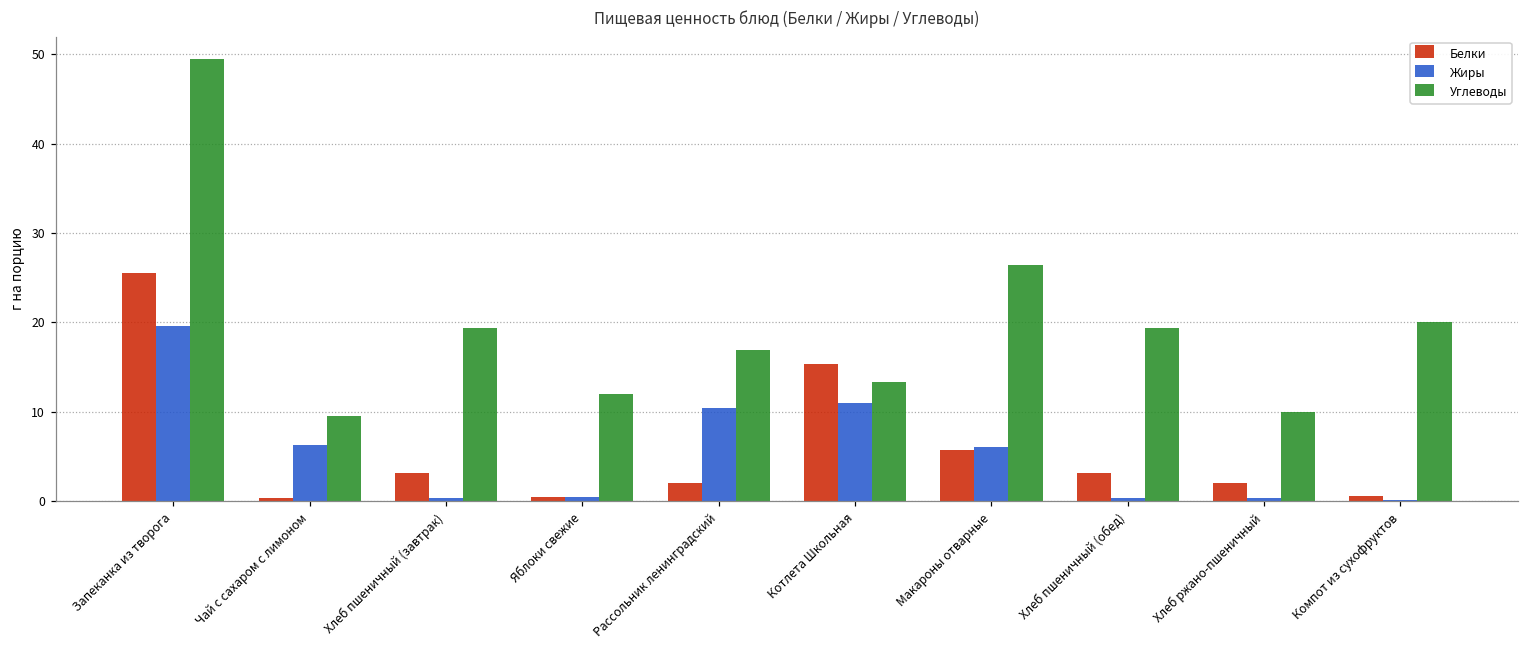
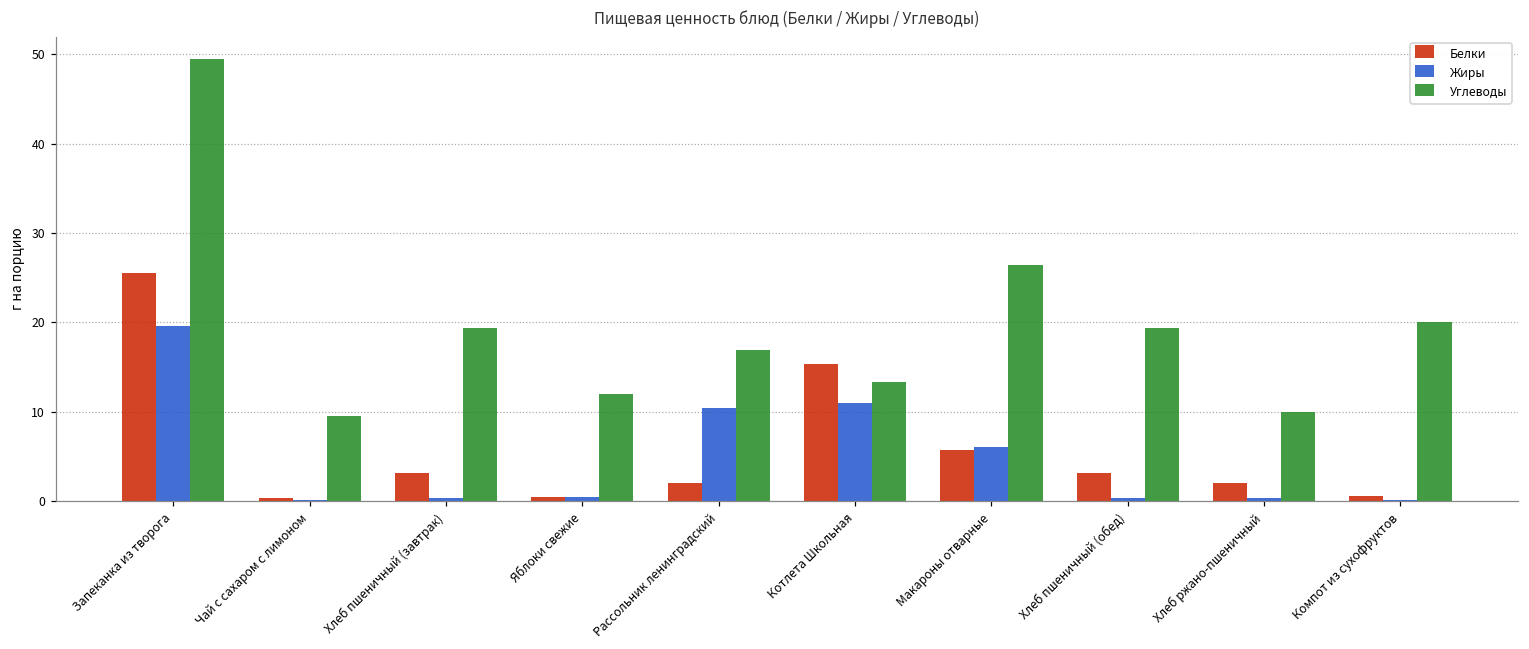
Жиры, Чай с сахаром с лимоном: 6 -> 0
